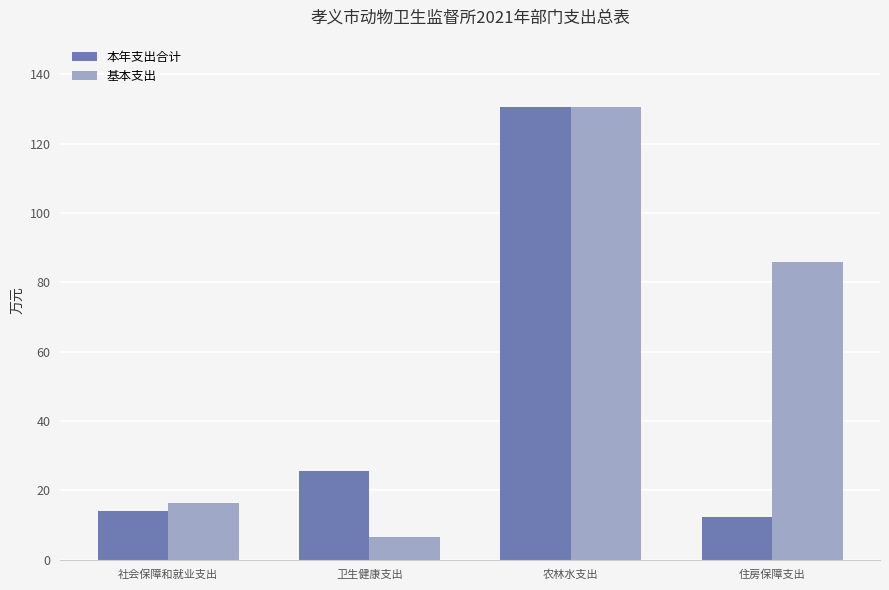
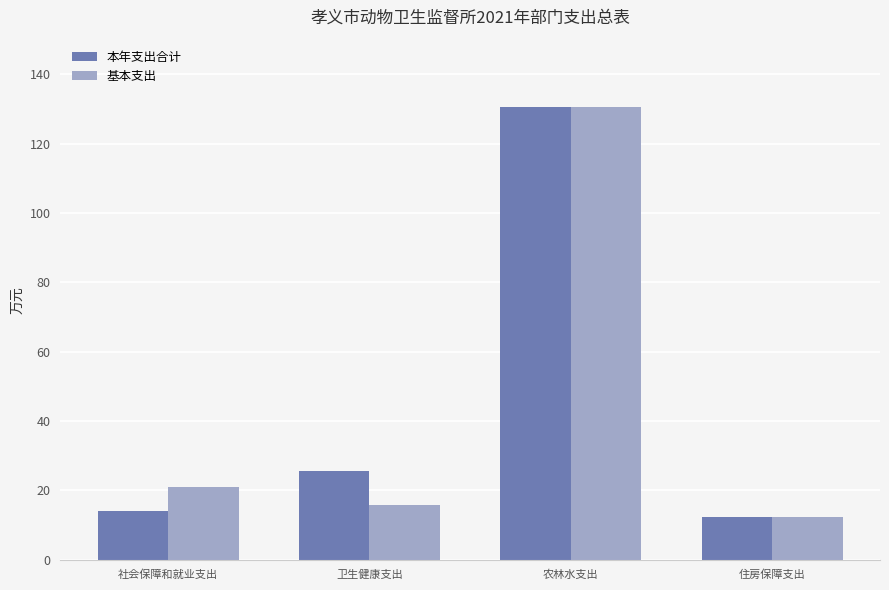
基本支出, 社会保障和就业支出: 16 -> 21
基本支出, 卫生健康支出: 7 -> 16
基本支出, 住房保障支出: 86 -> 12
